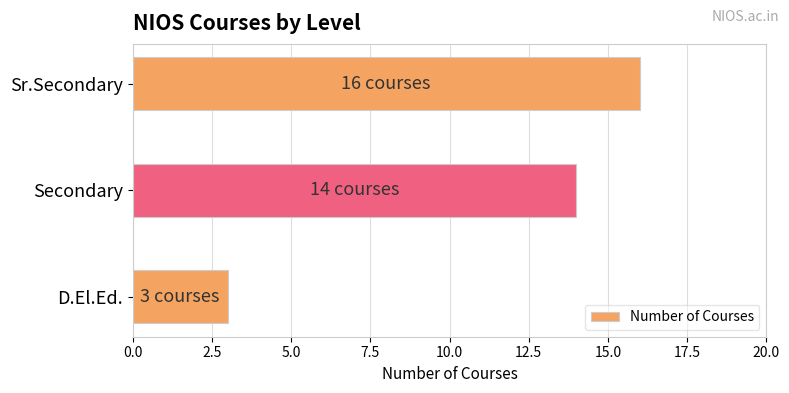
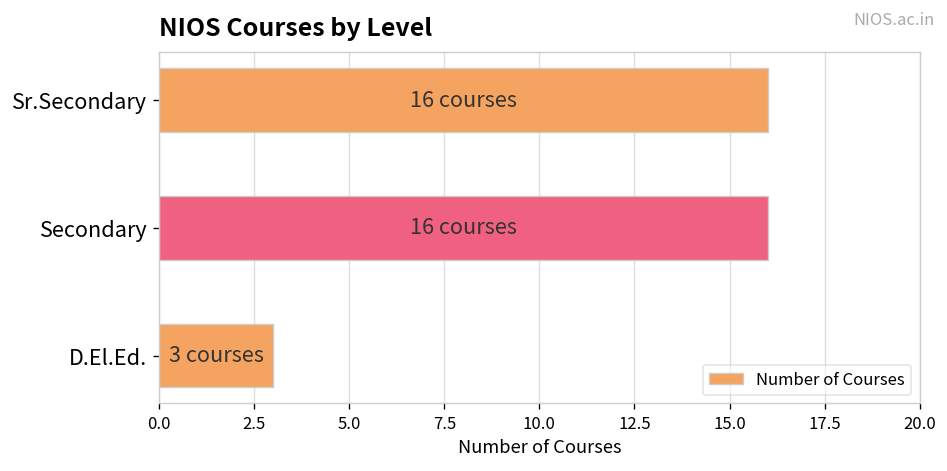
Secondary: 14 -> 16
